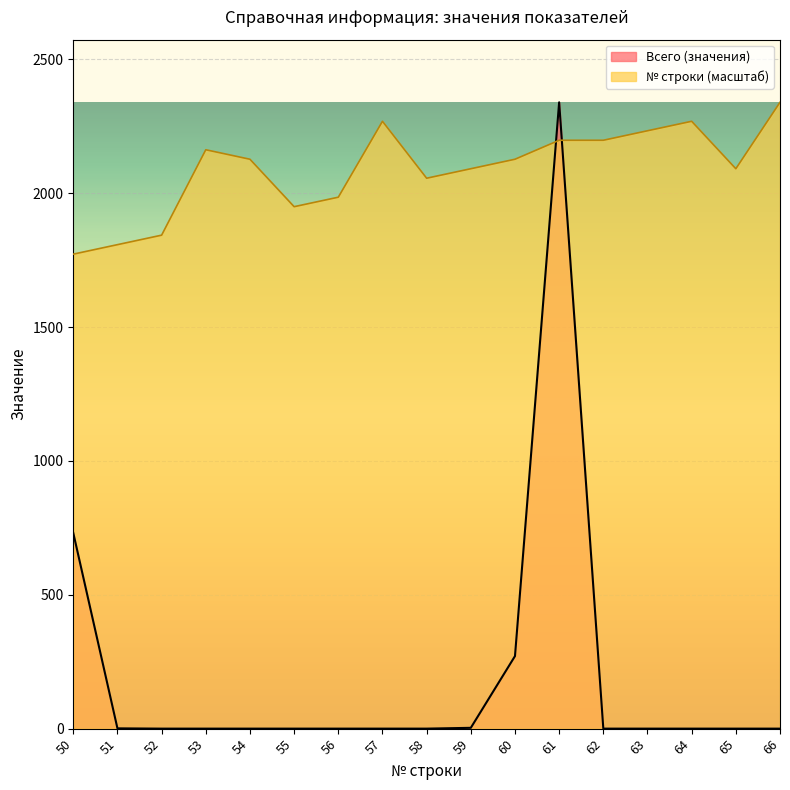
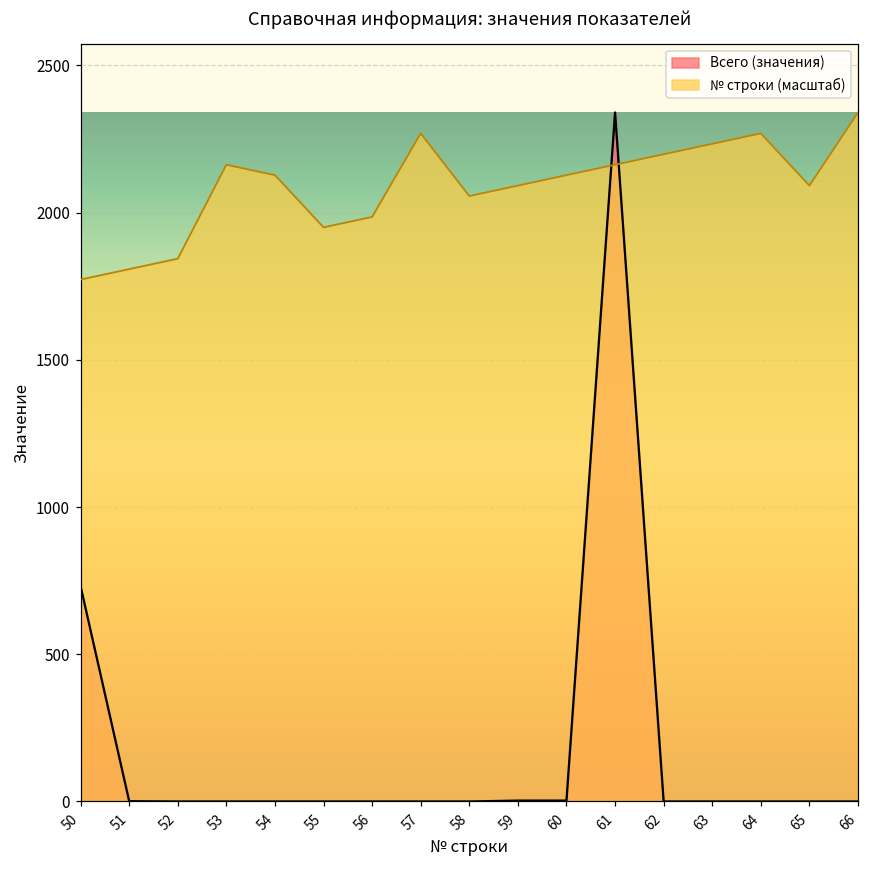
Всего (значения), 60: 270 -> 0
№ строки (масштаб), 61: 2200 -> 2160
